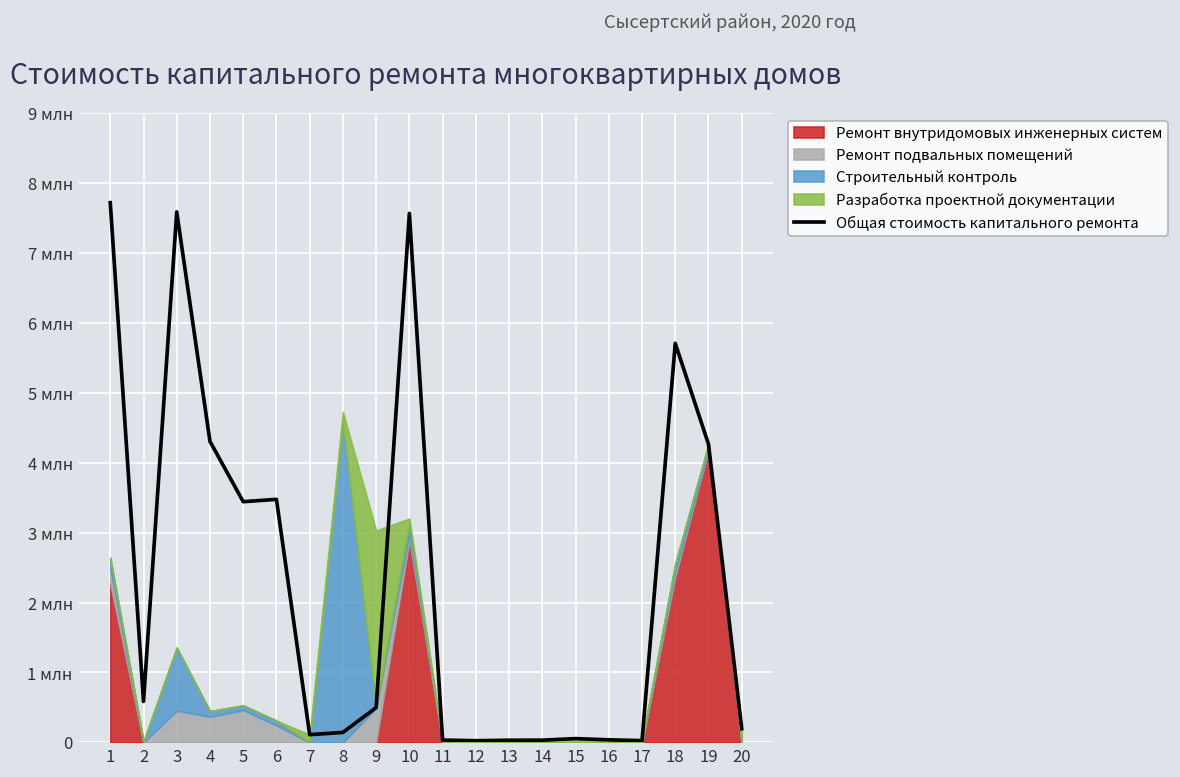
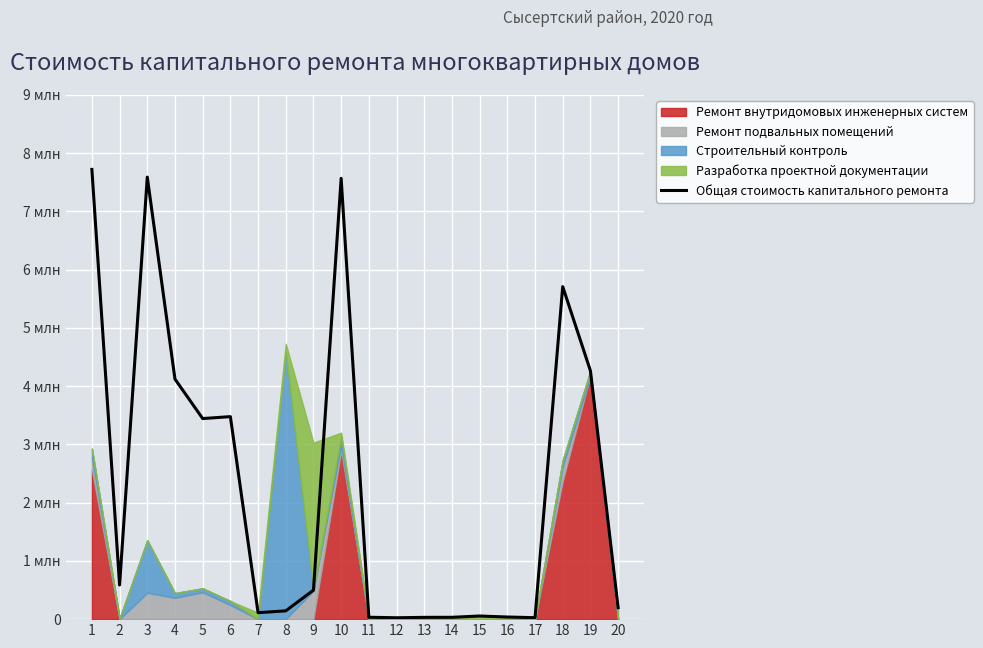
Ремонт внутридомовых инженерных систем, 1: 2.3 млн -> 2.6 млн
Общая стоимость капитального ремонта, 4: 4.3 млн -> 4.1 млн
Ремонт подвальных помещений, 18: 0.1 млн -> 0.2 млн
